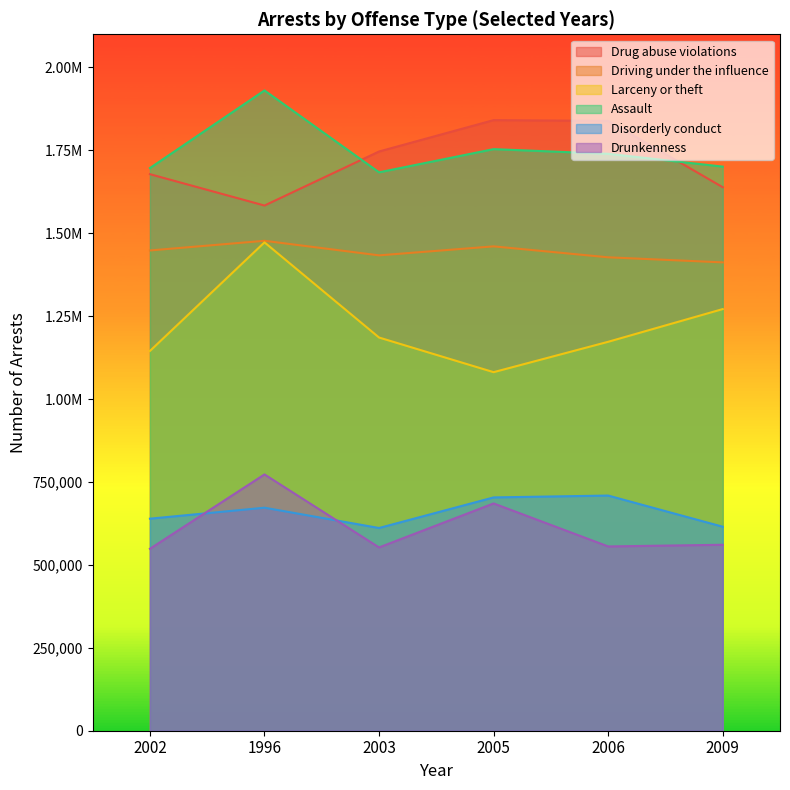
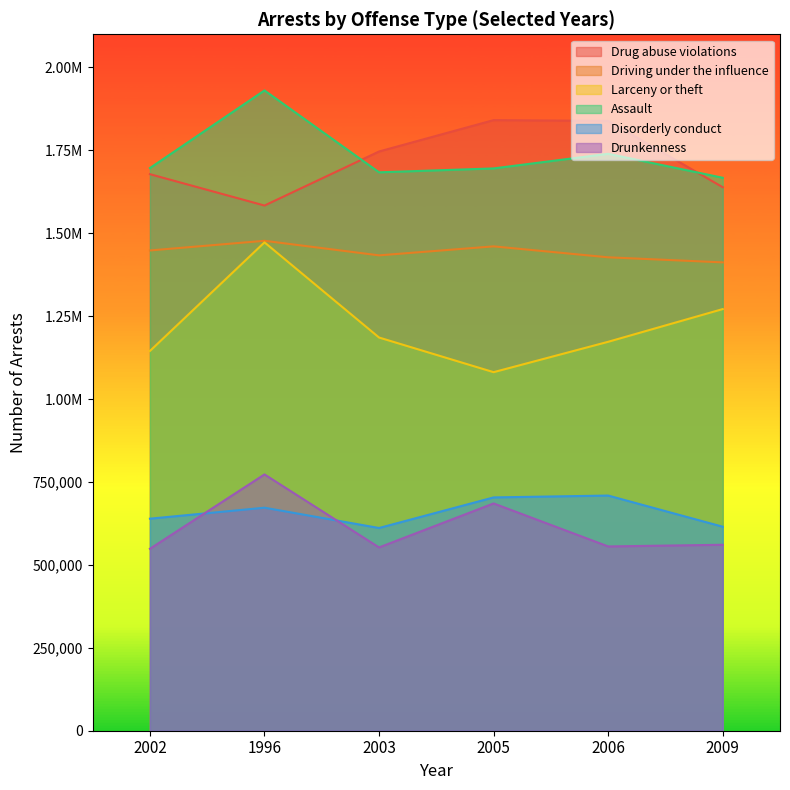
Assault, 2005: 1,750,000 -> 1,700,000
Assault, 2009: 1,700,000 -> 1,670,000
